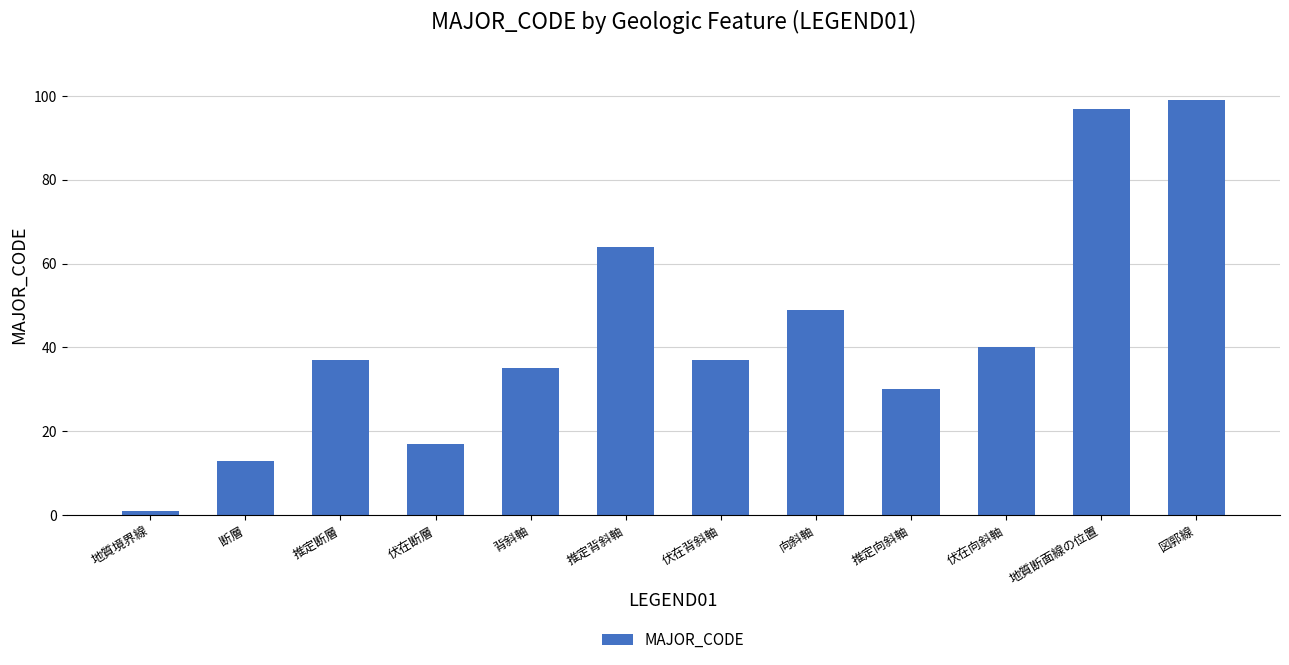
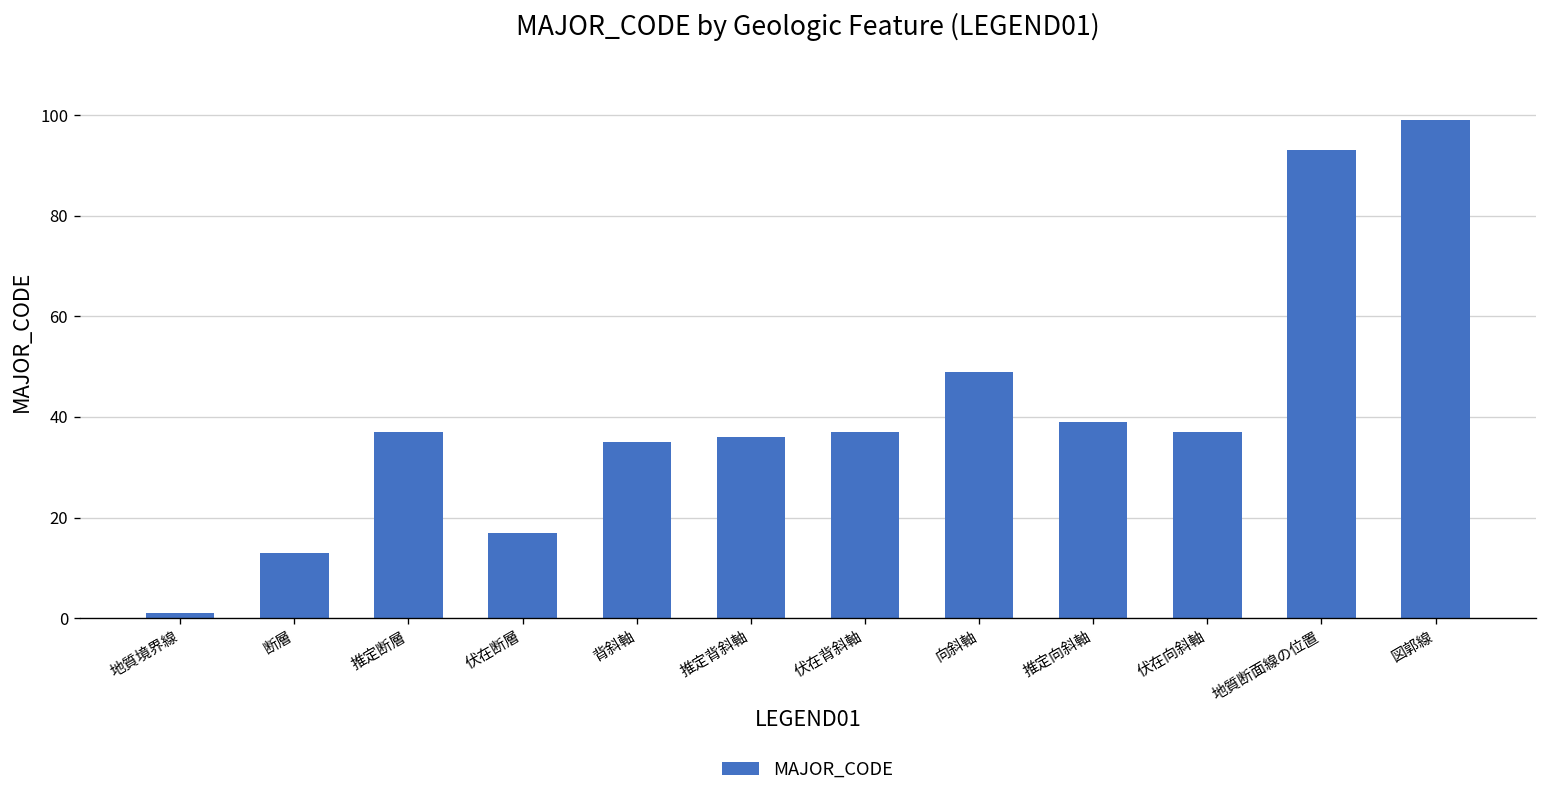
推定背斜軸: 64 -> 36
推定向斜軸: 30 -> 39
伏在向斜軸: 40 -> 37
地質断面線の位置: 97 -> 93
